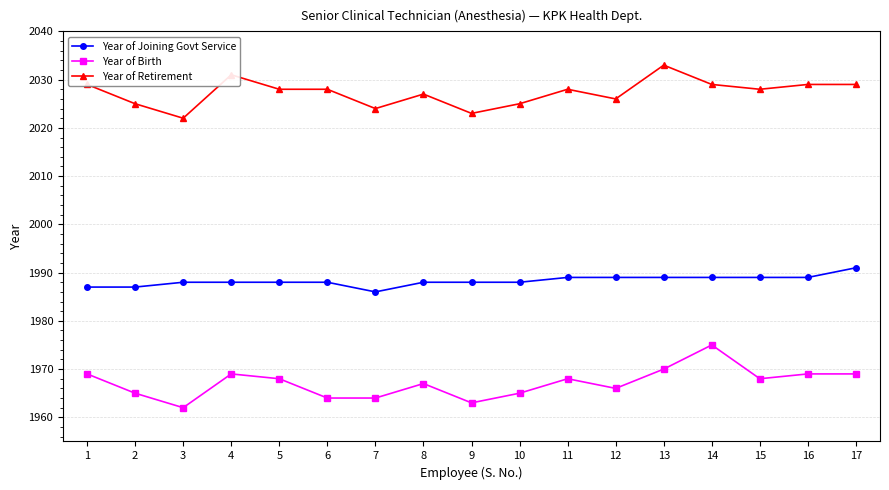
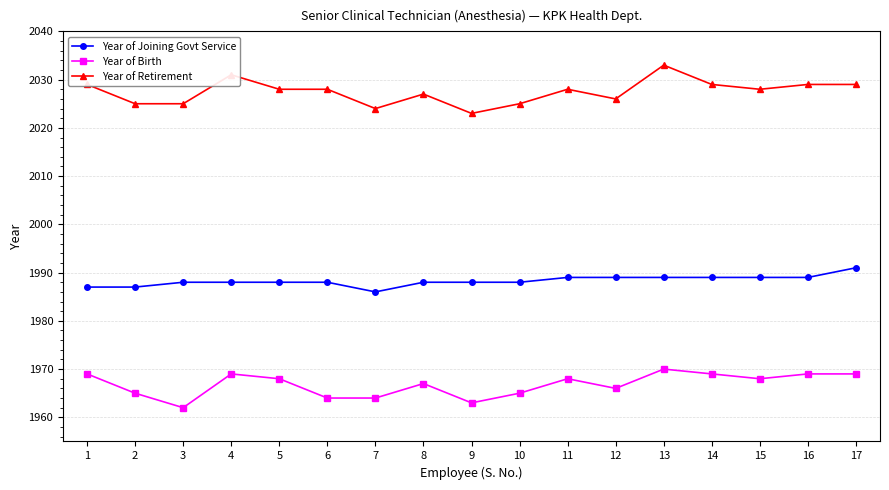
Year of Retirement, 3: 2022 -> 2025
Year of Birth, 14: 1975 -> 1969
